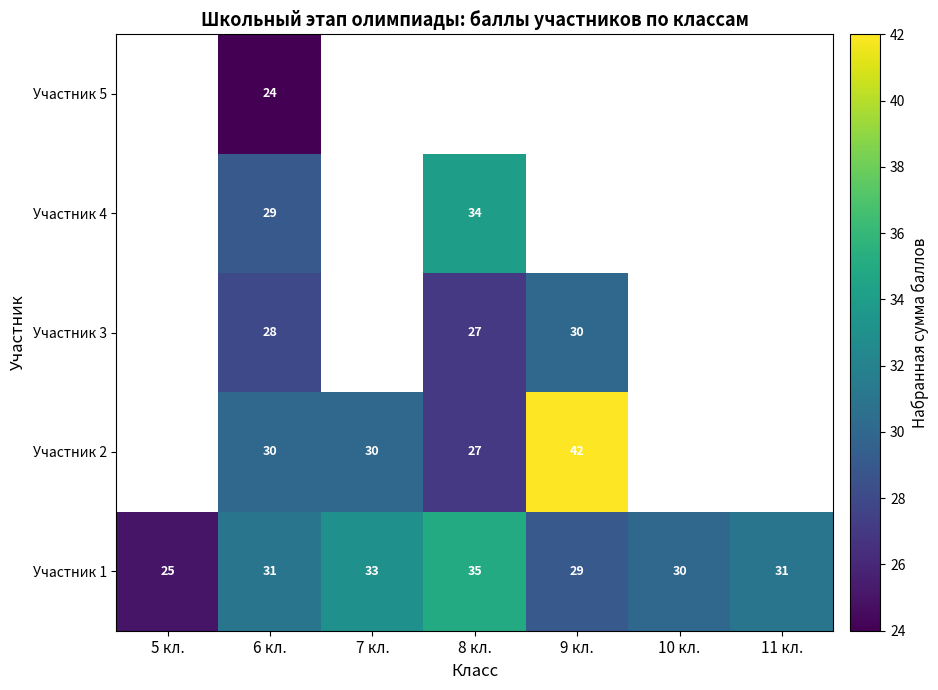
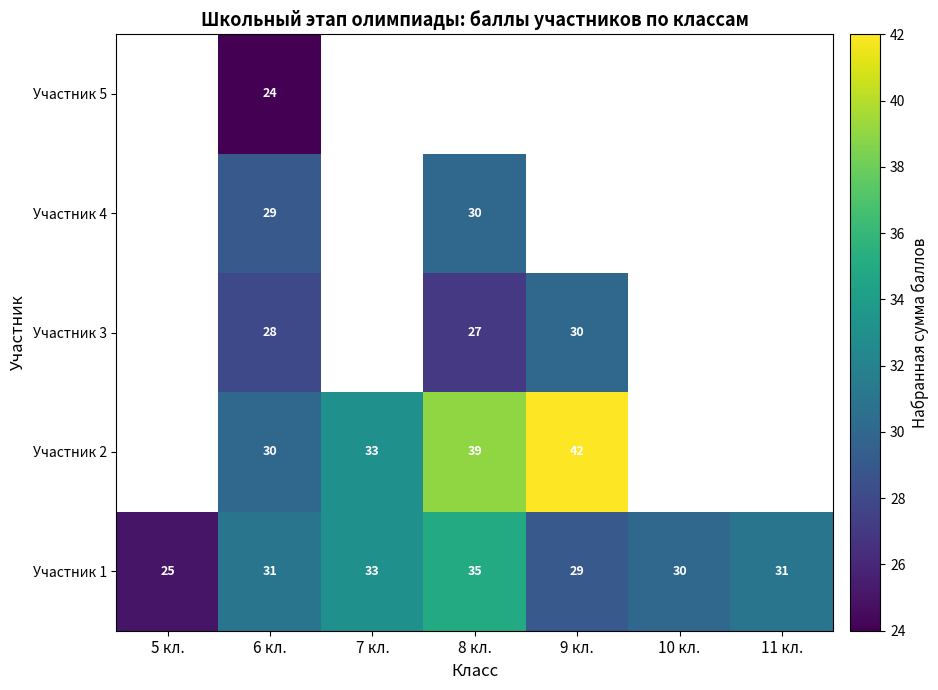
Участник 4, 8 кл.: 34 -> 30
Участник 2, 7 кл.: 30 -> 33
Участник 2, 8 кл.: 27 -> 39
